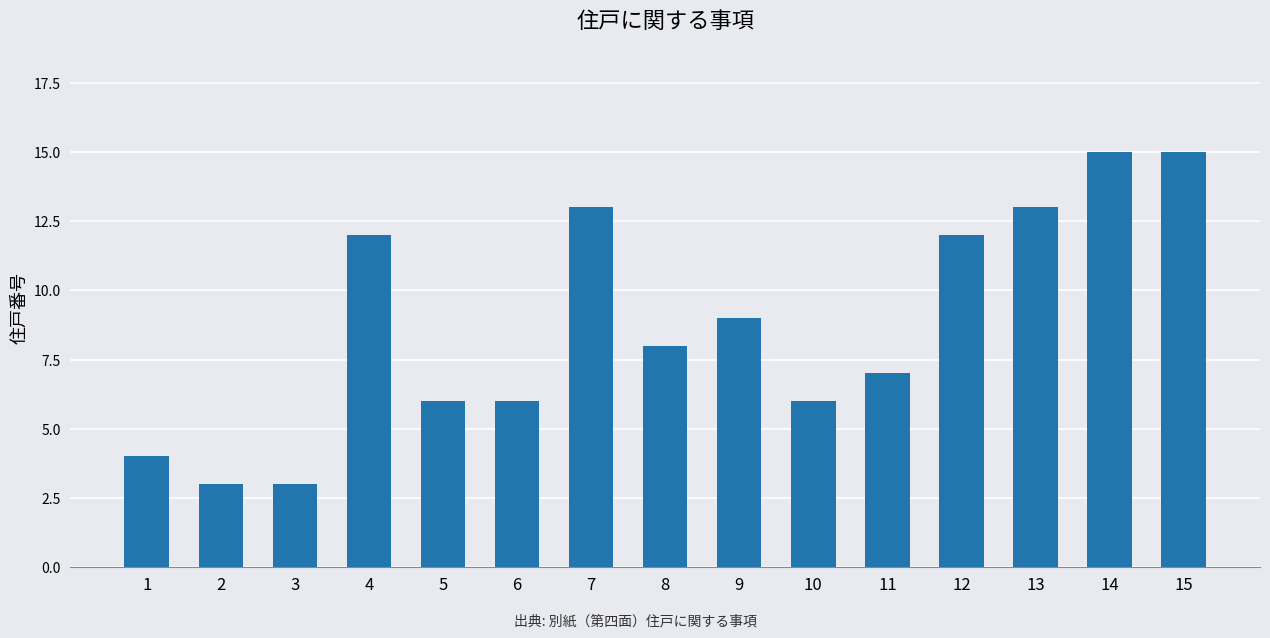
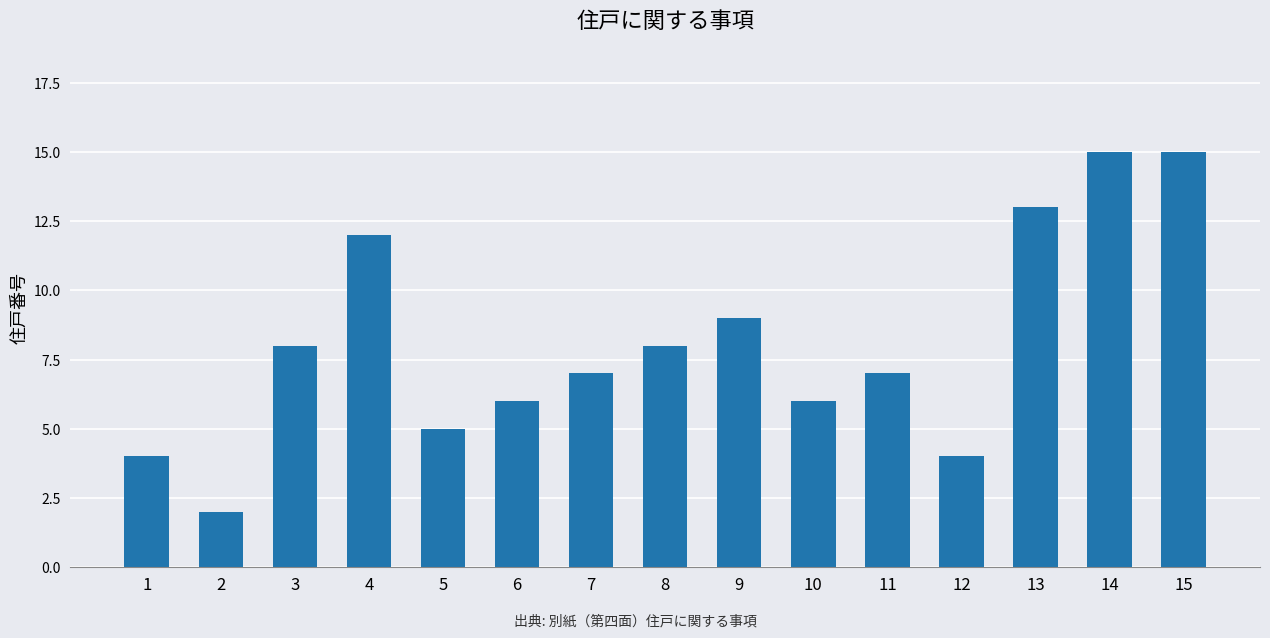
2: 3 -> 2
3: 3 -> 8
5: 6 -> 5
7: 13 -> 7
12: 12 -> 4
